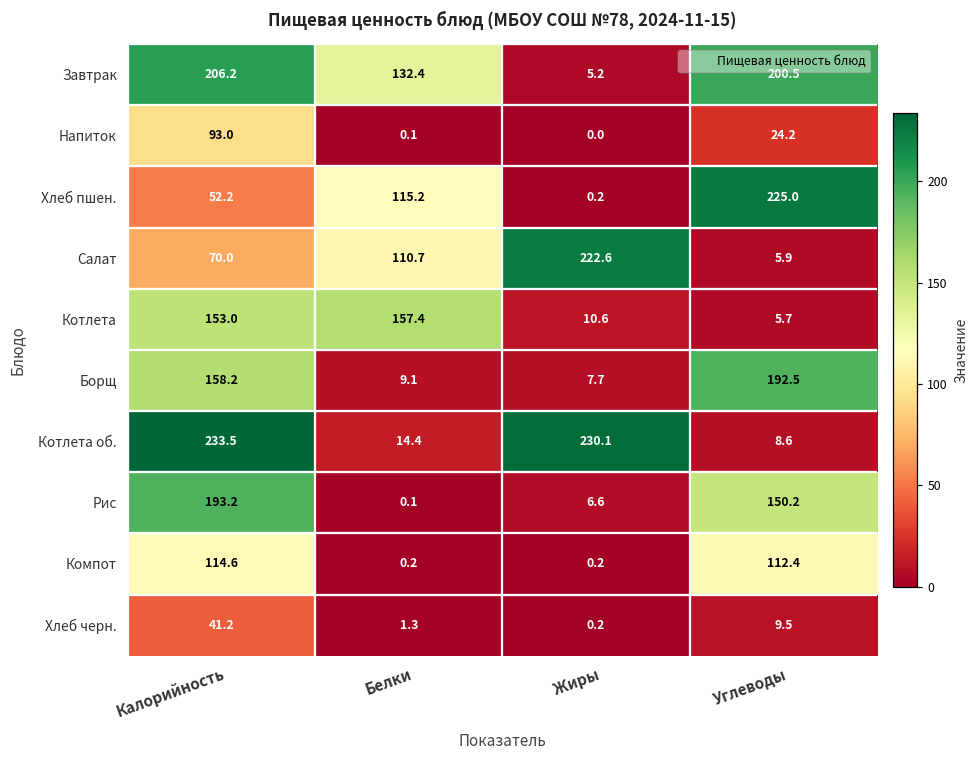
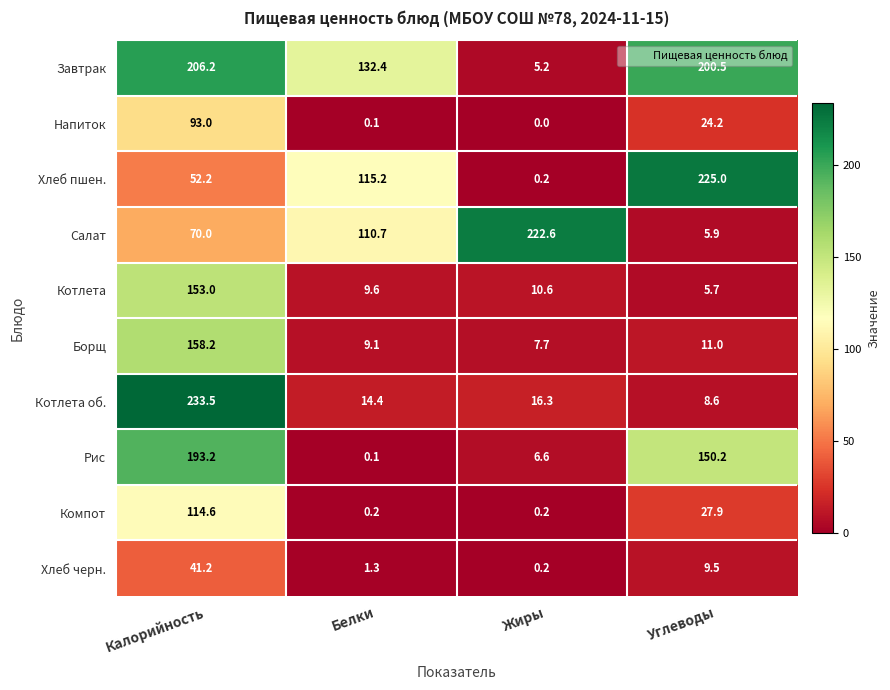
Котлета, Белки: 157.4 -> 9.6
Борщ, Углеводы: 192.5 -> 11.0
Котлета об., Жиры: 230.1 -> 16.3
Компот, Углеводы: 112.4 -> 27.9
